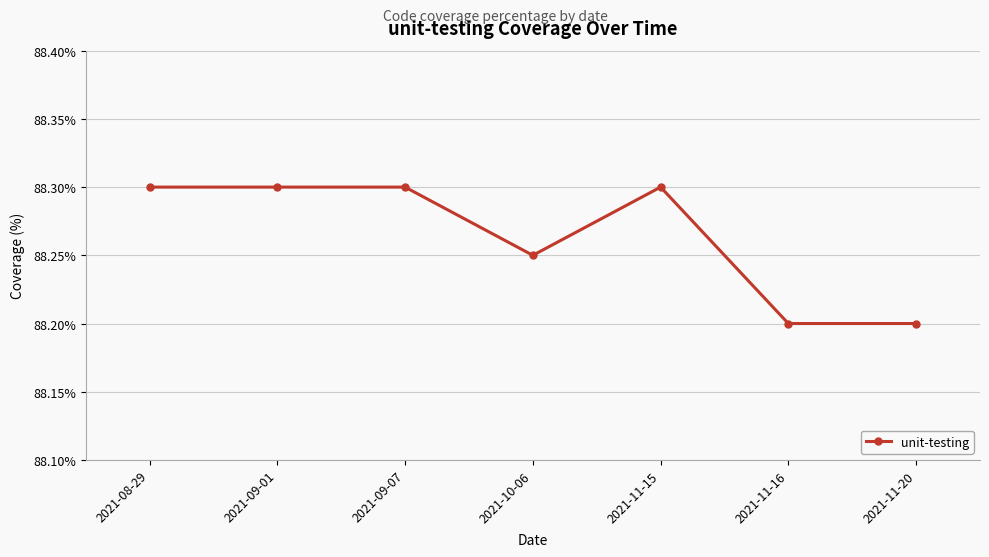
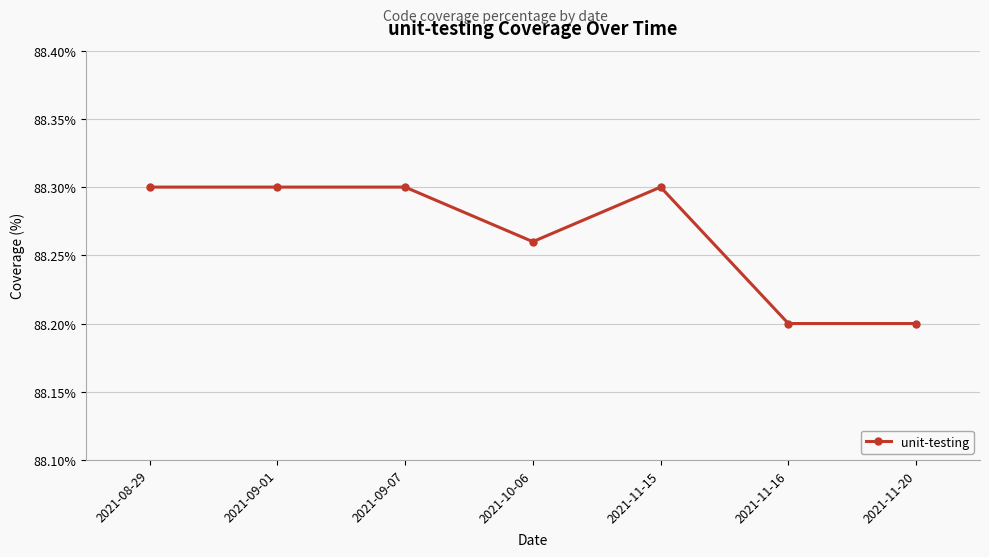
2021-10-06: 88.25% -> 88.26%
